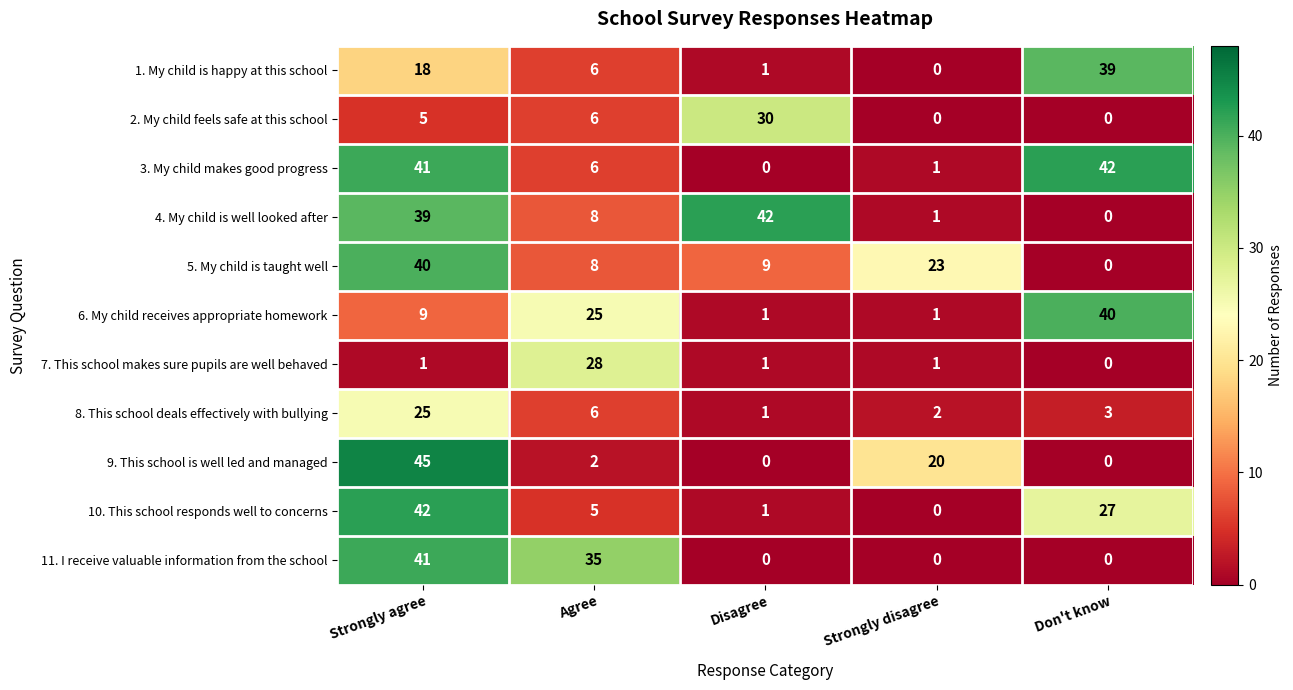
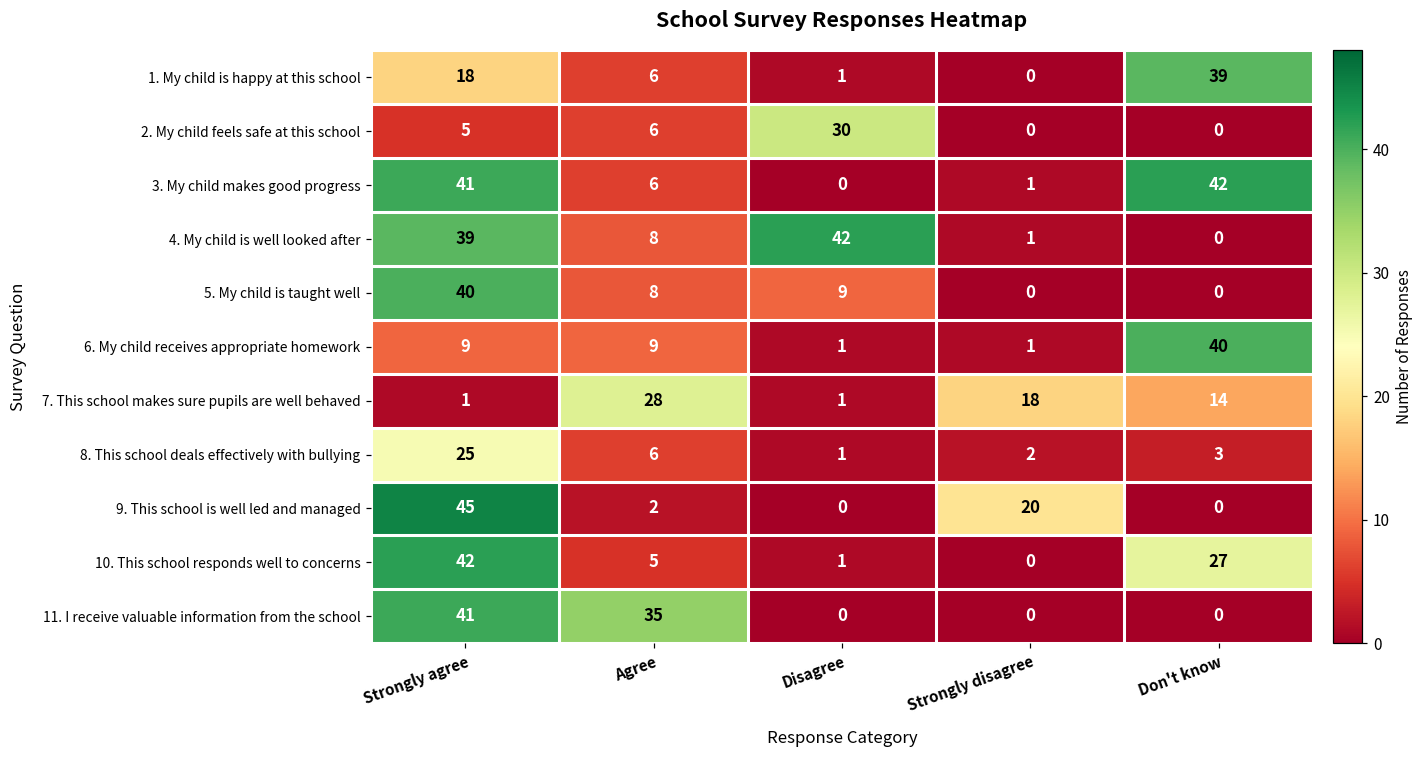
5. My child is taught well, Strongly disagree: 23 -> 0
6. My child receives appropriate homework, Agree: 25 -> 9
7. This school makes sure pupils are well behaved, Strongly disagree: 1 -> 18
7. This school makes sure pupils are well behaved, Don't know: 0 -> 14
